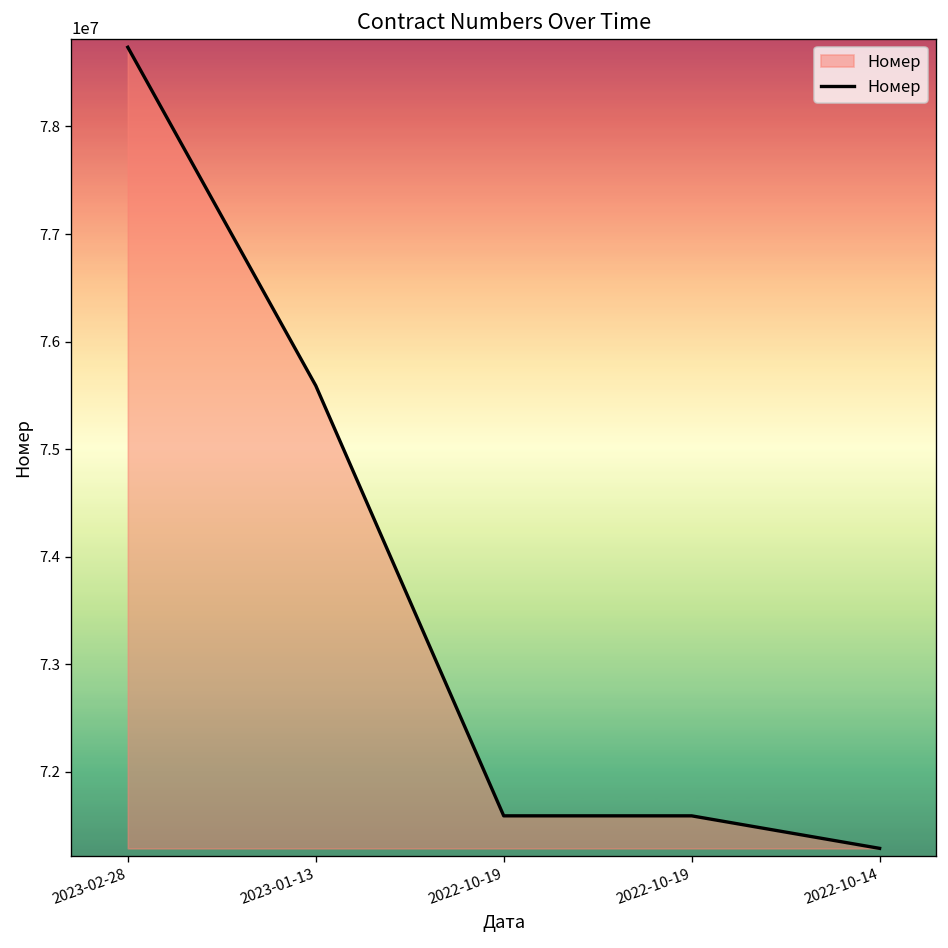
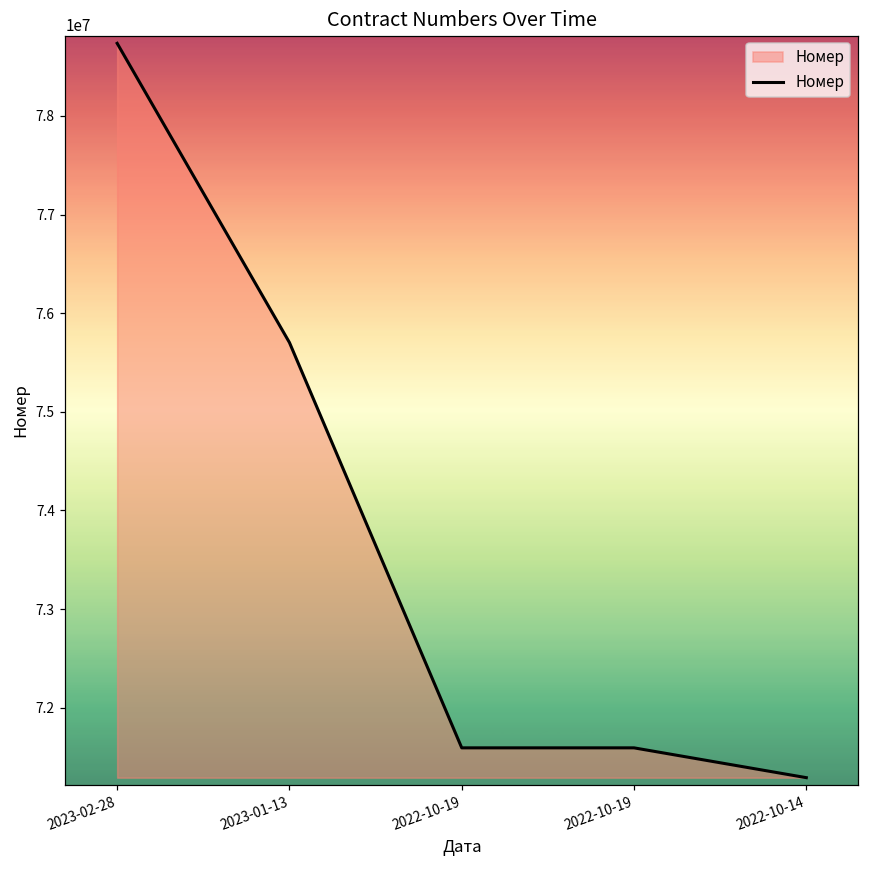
2023-01-13: 75600000 -> 75700000
